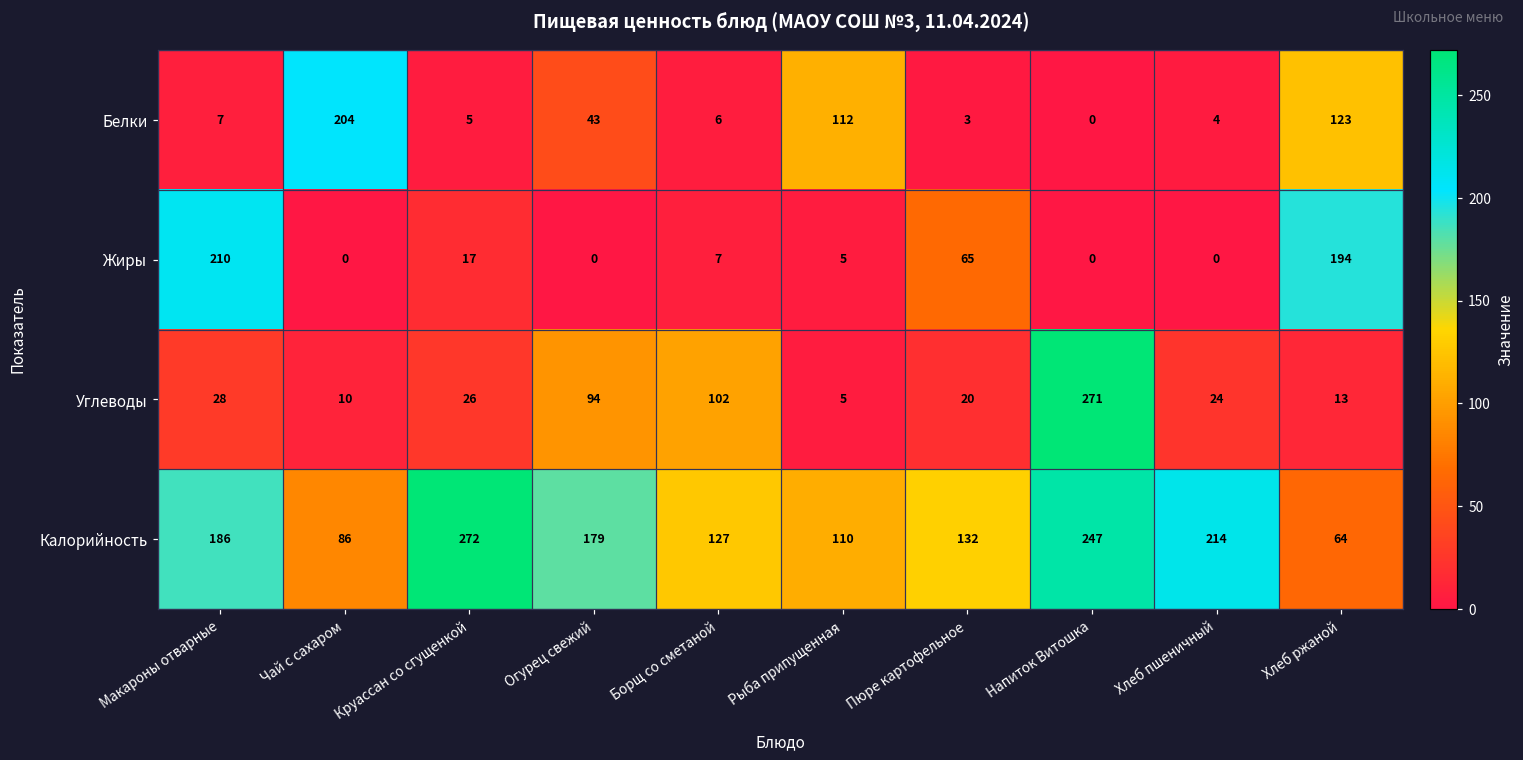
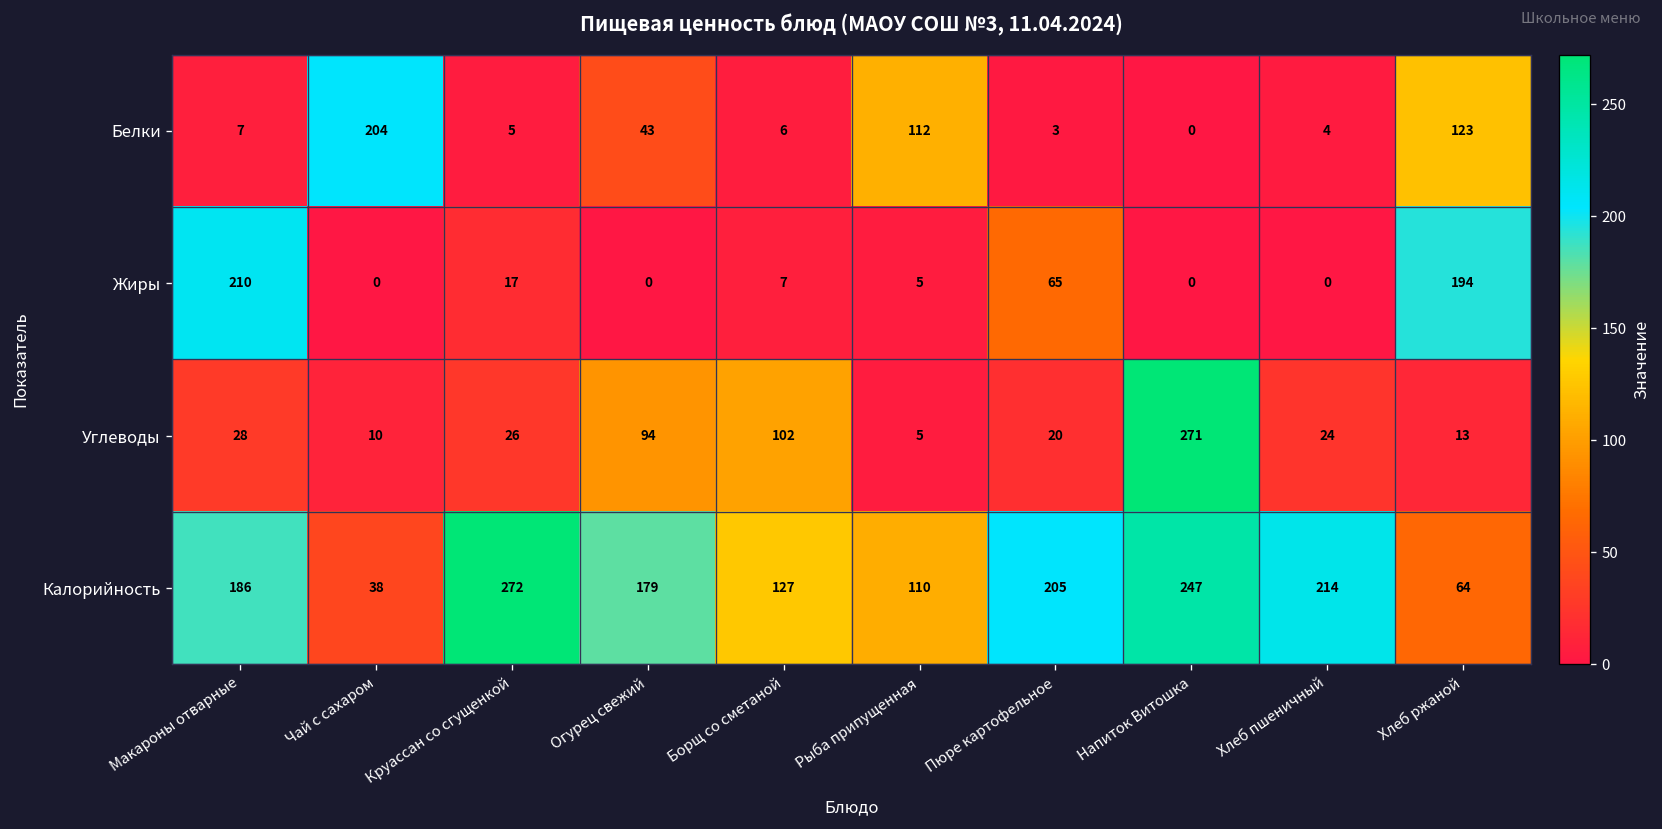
Калорийность, Чай с сахаром: 86 -> 38
Калорийность, Пюре картофельное: 132 -> 205
